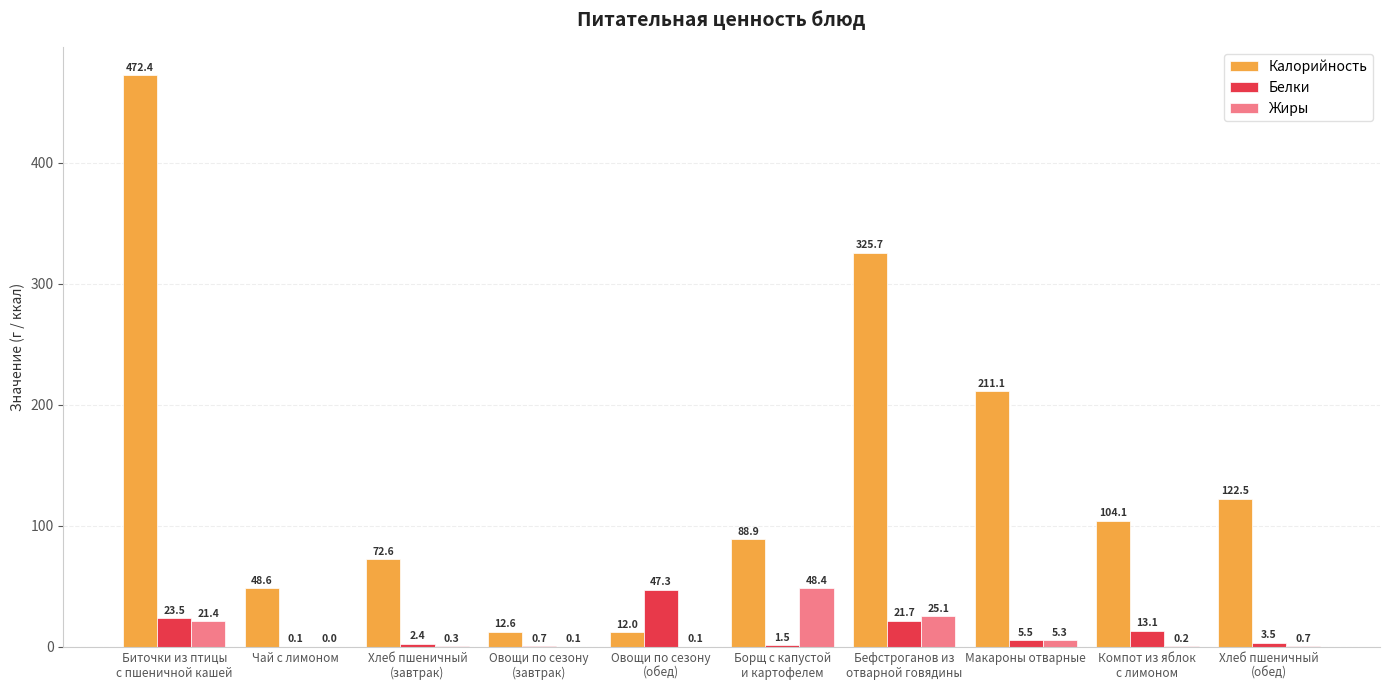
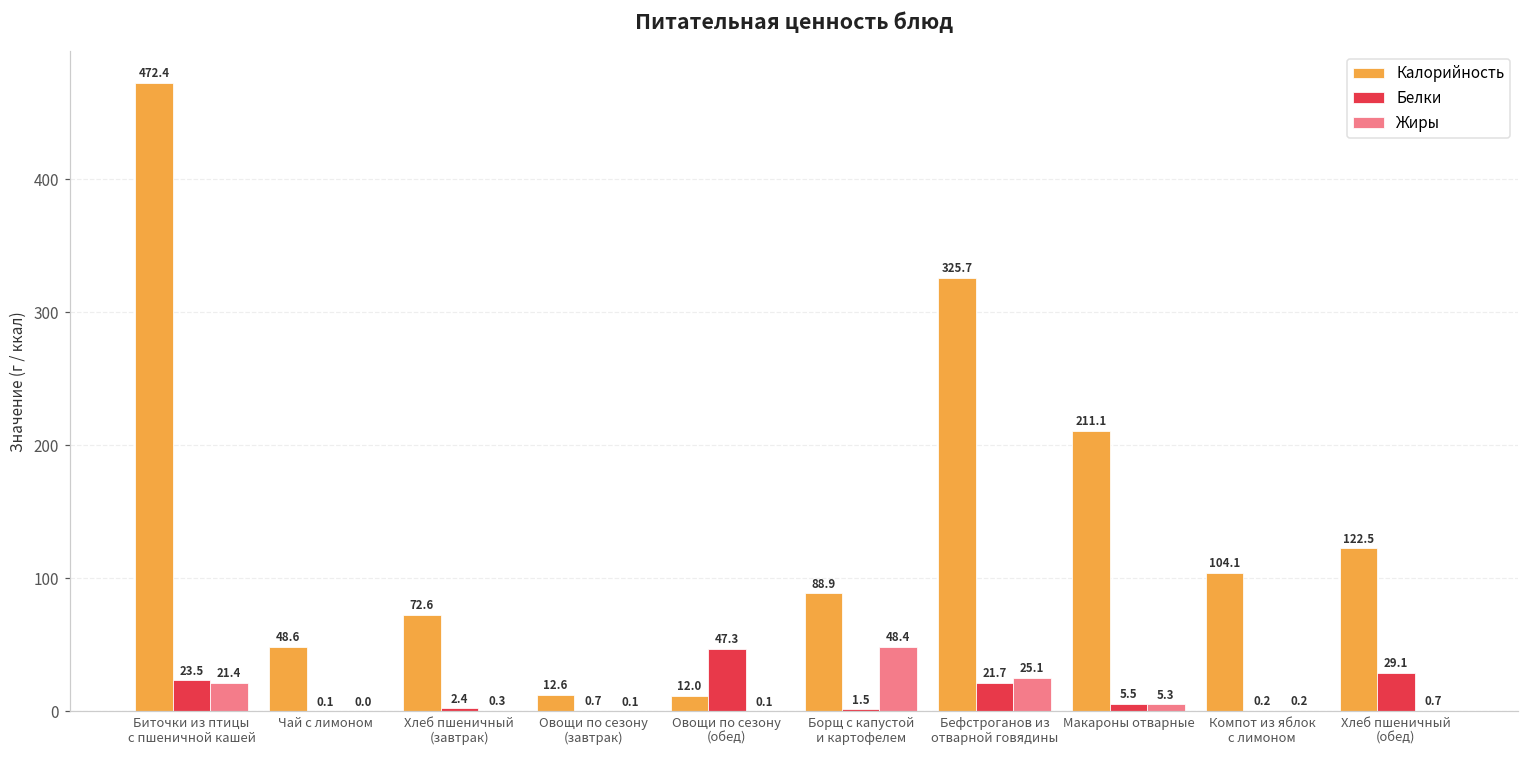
Белки, Компот из яблок с лимоном: 13.1 -> 0.2
Белки, Хлеб пшеничный (обед): 3.5 -> 29.1
